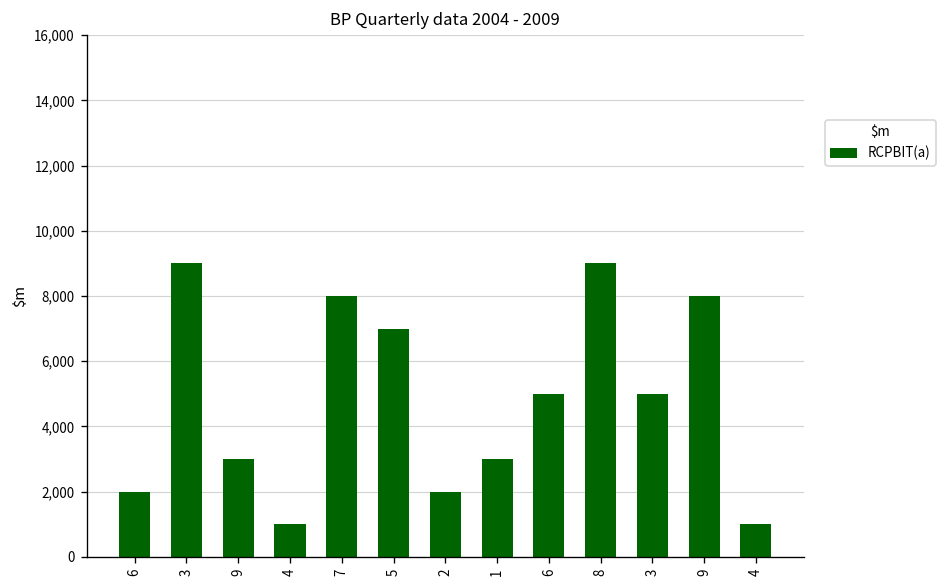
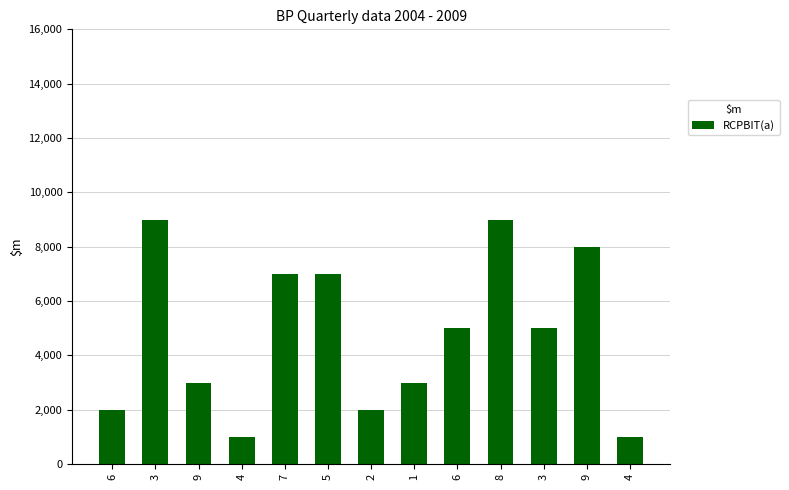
7: 8,000 -> 7,000
